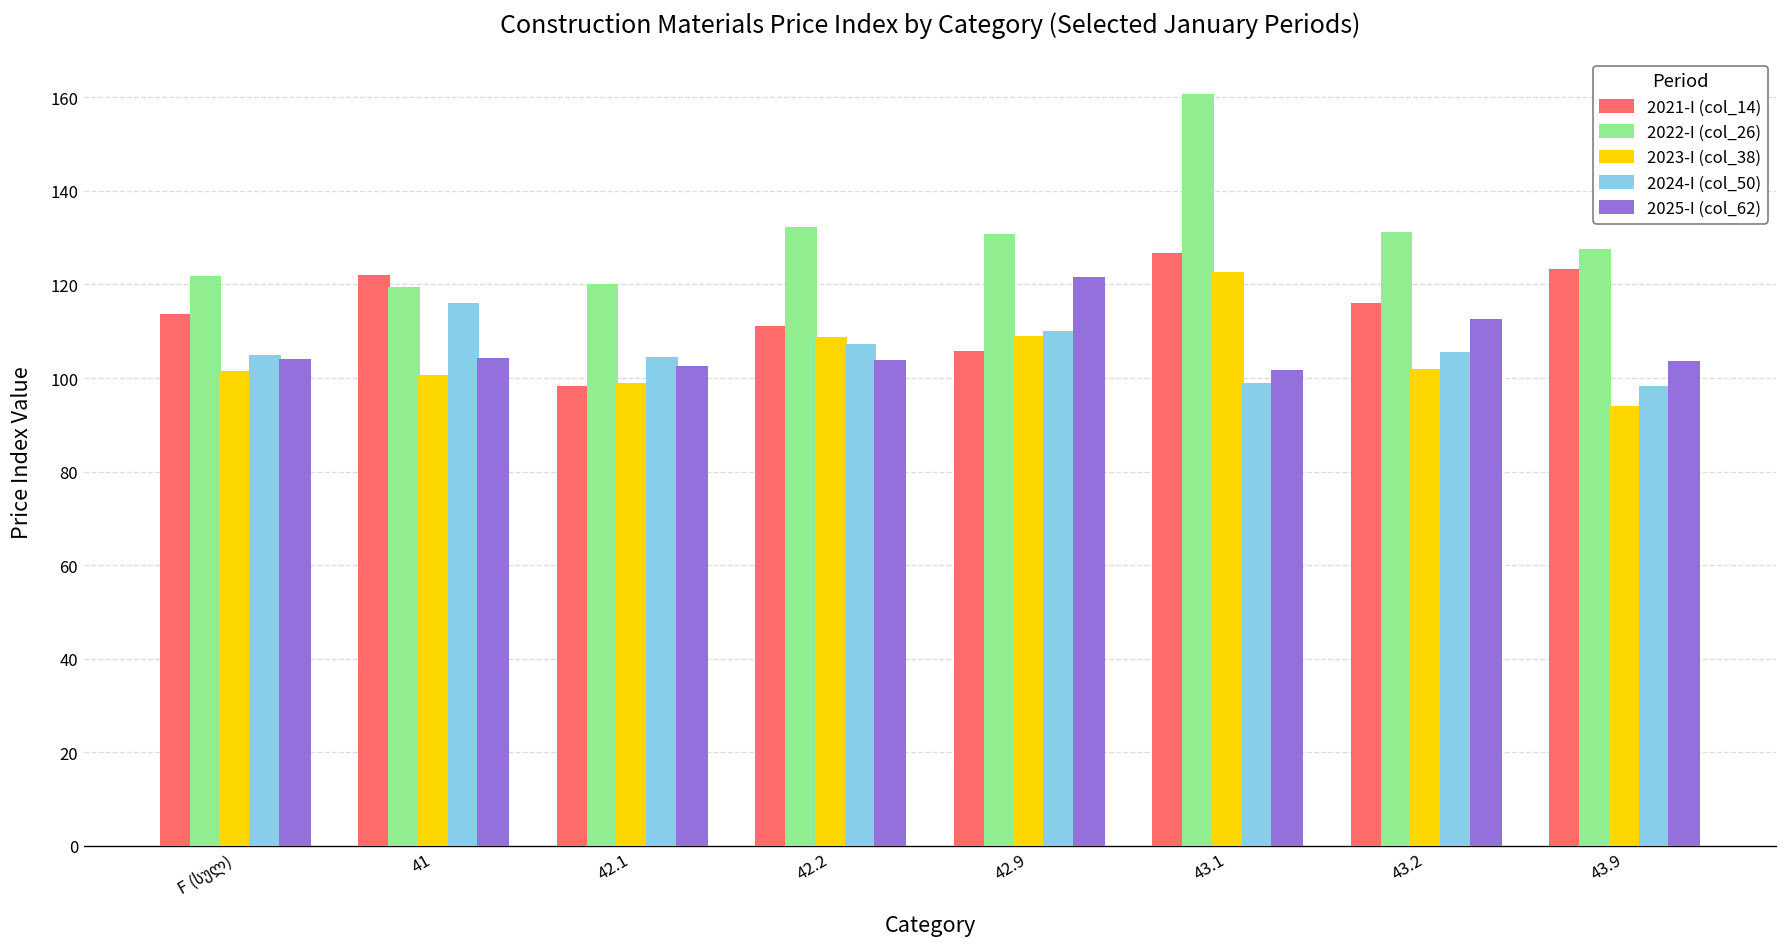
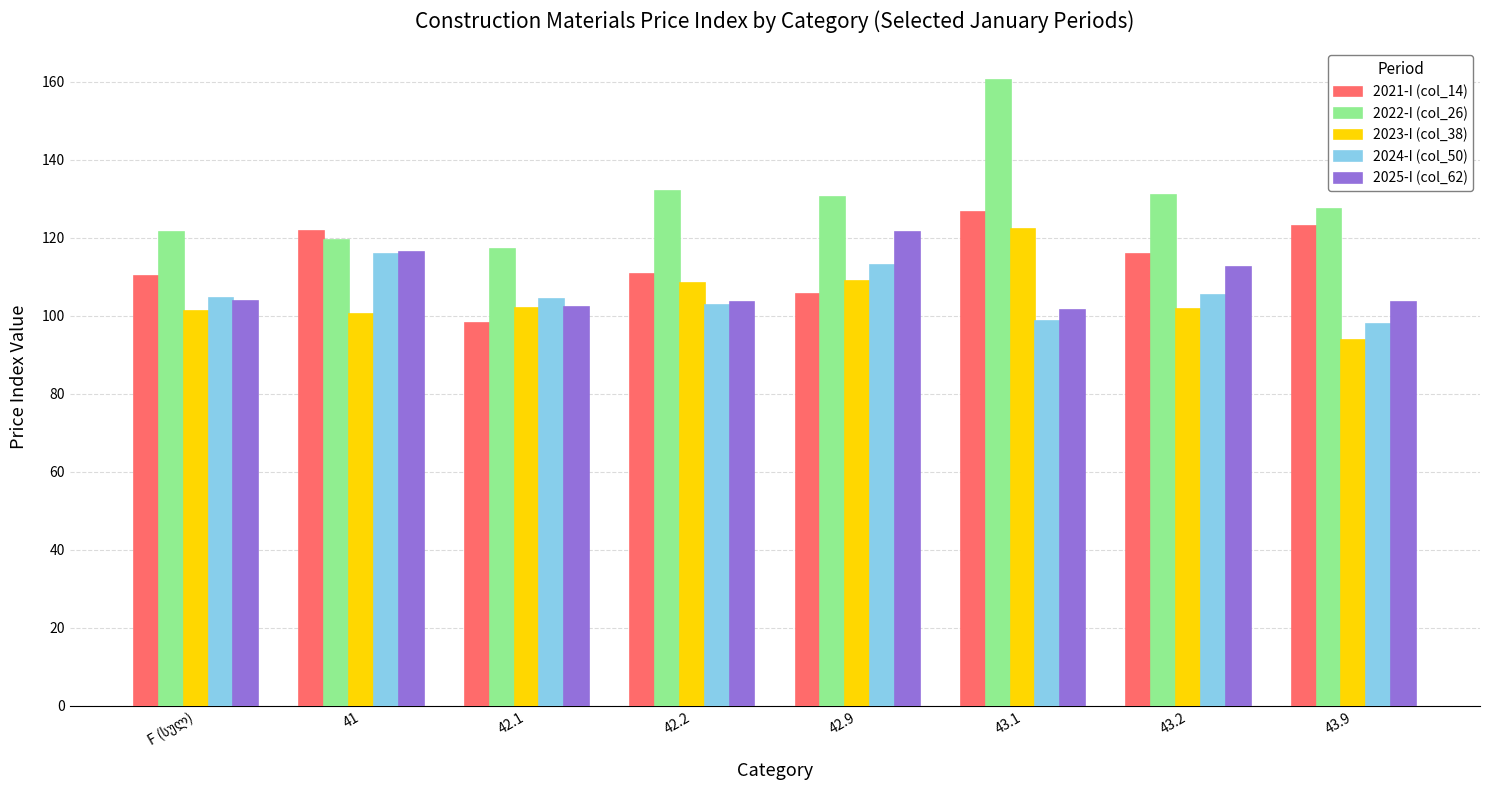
2021-I (col_14), F (სულ): 114 -> 110
2025-I (col_62), 41: 104 -> 116
2022-I (col_26), 42.1: 120 -> 117
2023-I (col_38), 42.1: 99 -> 102
2024-I (col_50), 42.2: 107 -> 103
2024-I (col_50), 42.9: 110 -> 113
